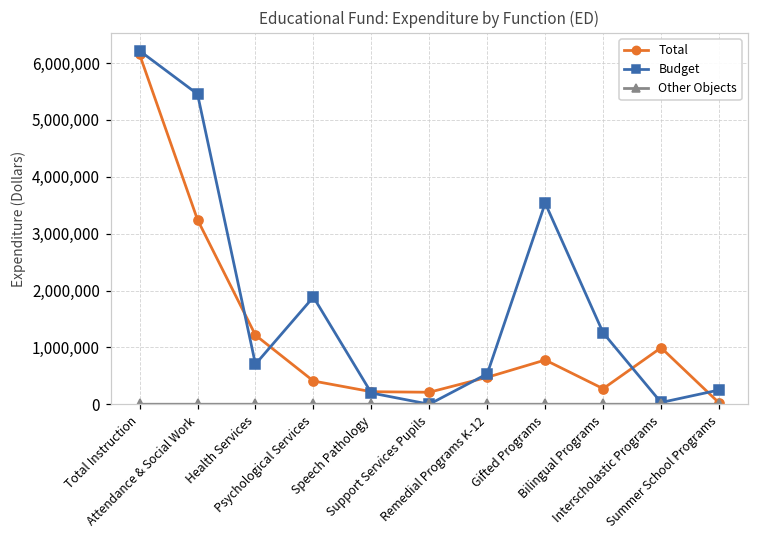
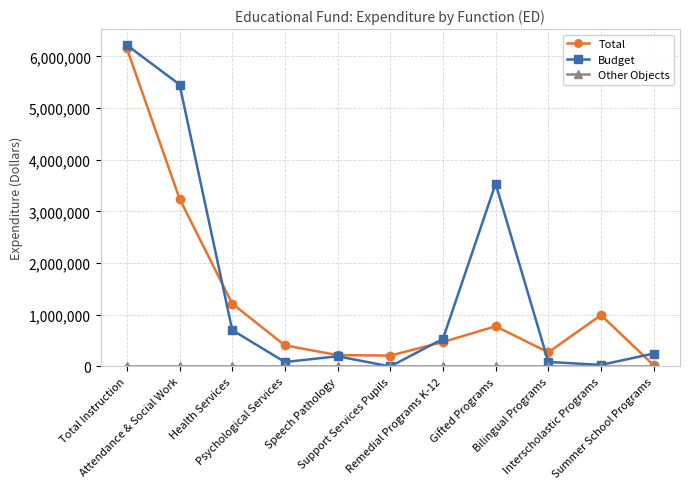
Budget, Psychological Services: 1,900,000 -> 100,000
Budget, Bilingual Programs: 1,300,000 -> 100,000
